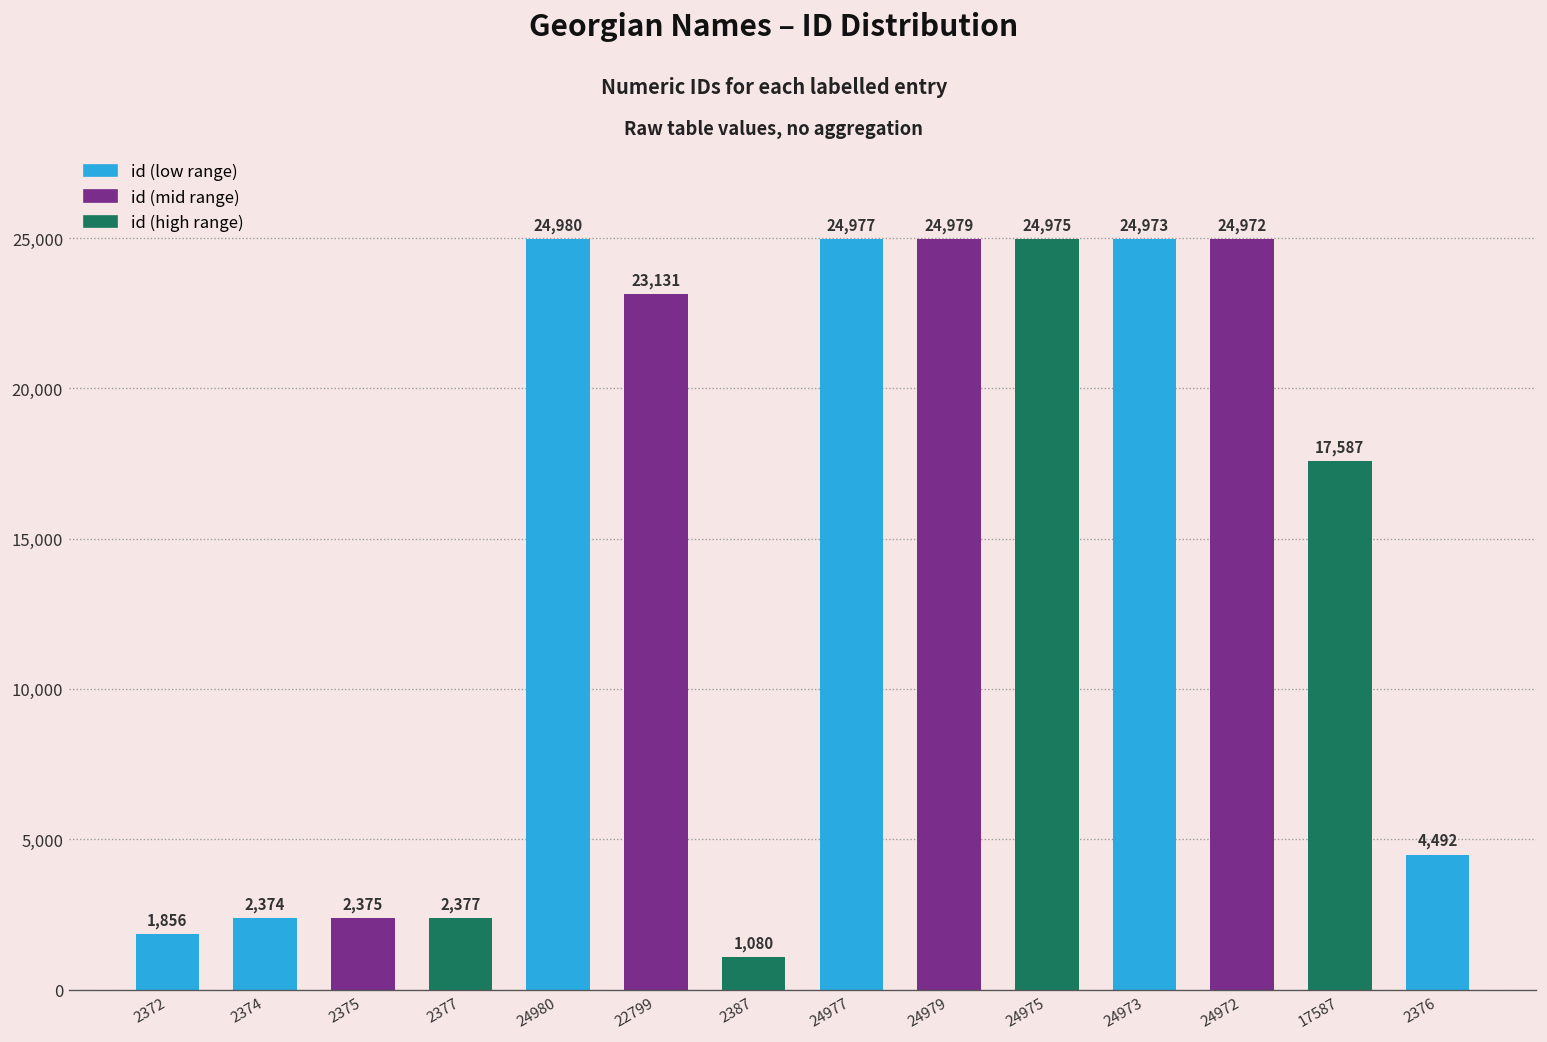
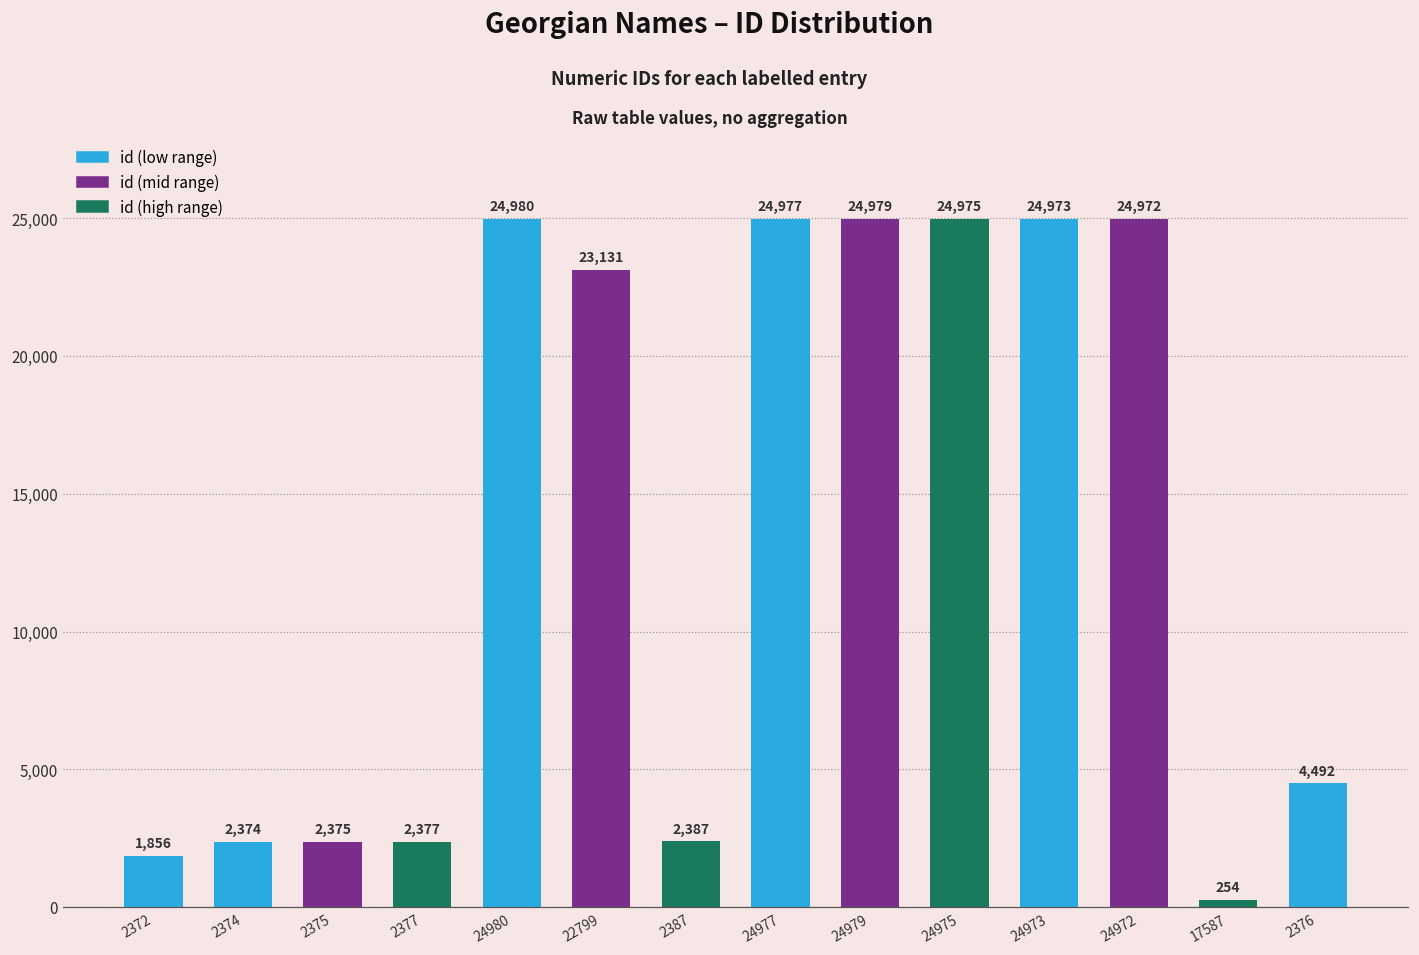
2387: 1,080 -> 2,387
17587: 17,587 -> 254
